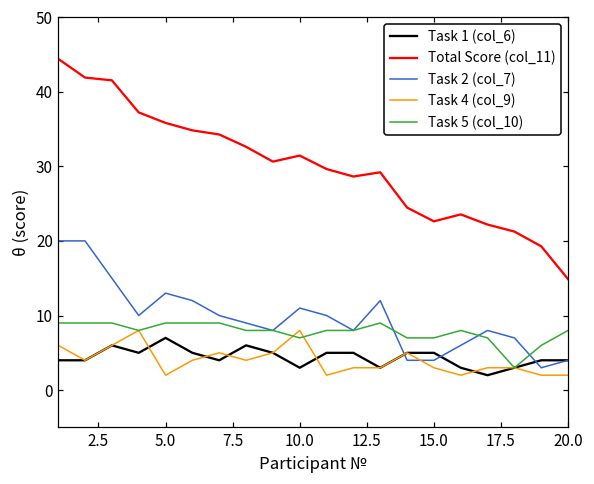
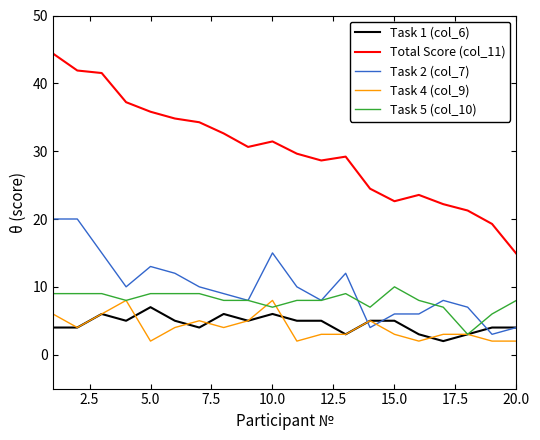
Task 1 (col_6), 10.0: 3 -> 6
Task 2 (col_7), 10.0: 11 -> 15
Task 2 (col_7), 15.0: 4 -> 6
Task 5 (col_10), 15.0: 7 -> 10
